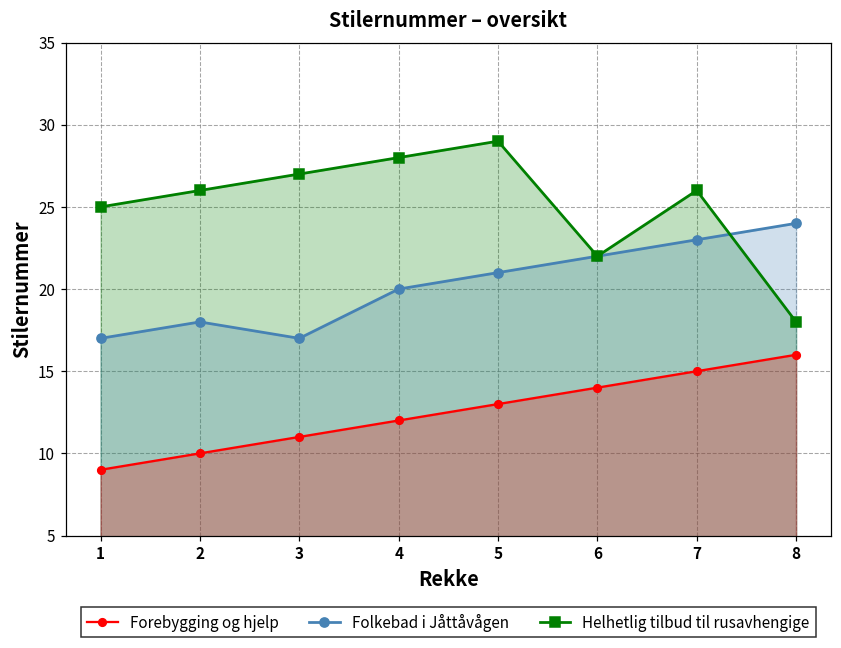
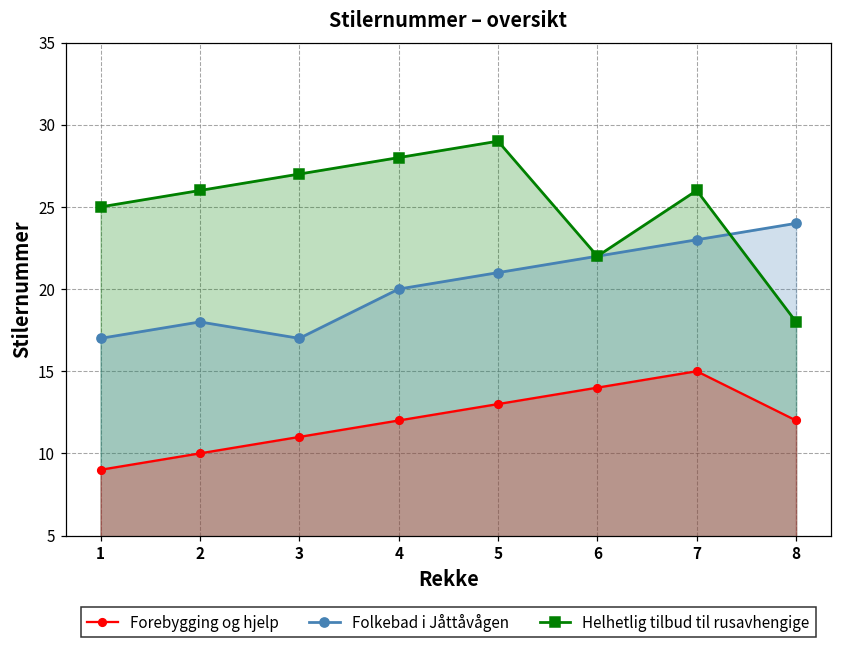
Forebygging og hjelp, 8: 16 -> 12
